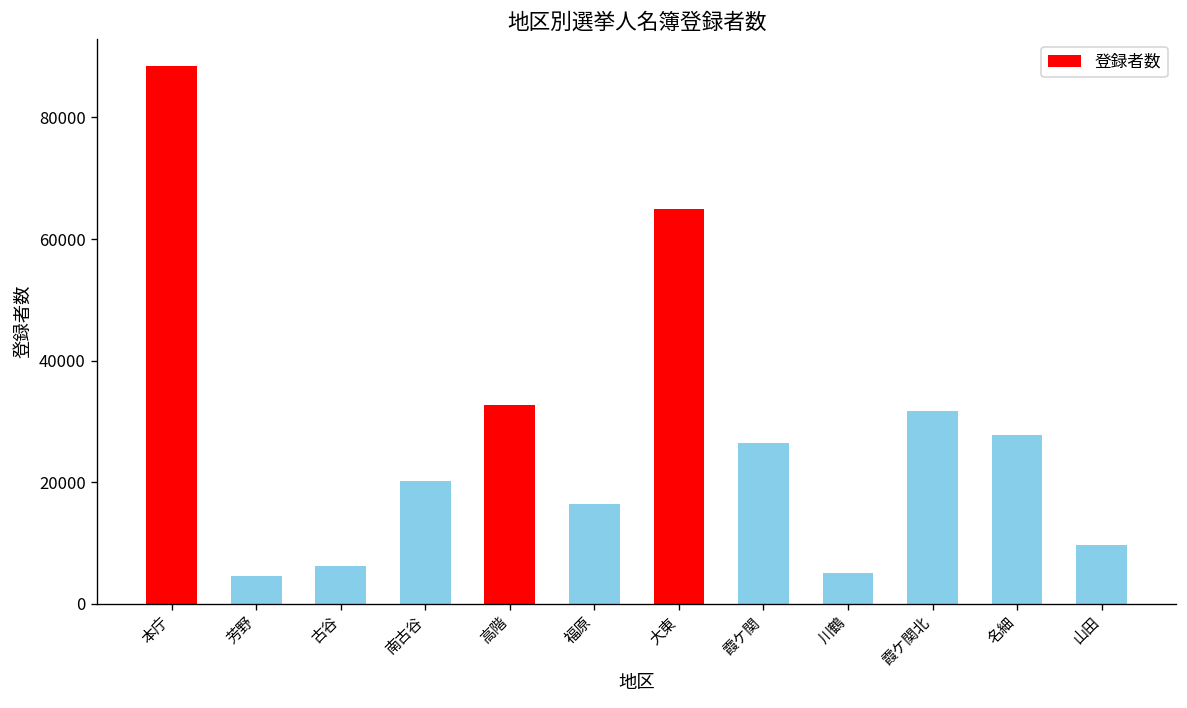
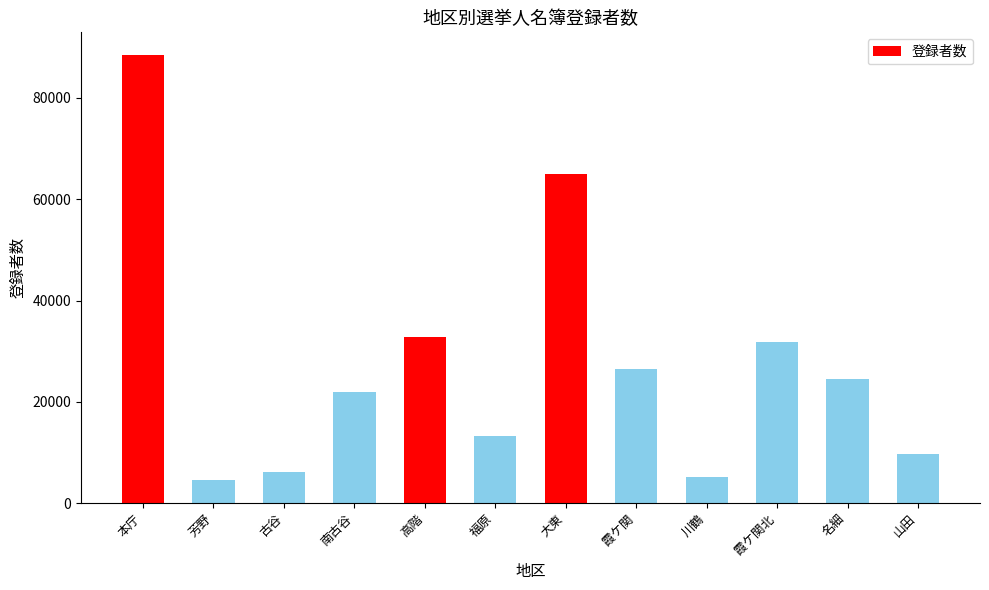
南古谷: 20000 -> 22000
福原: 16000 -> 13000
名細: 28000 -> 25000
